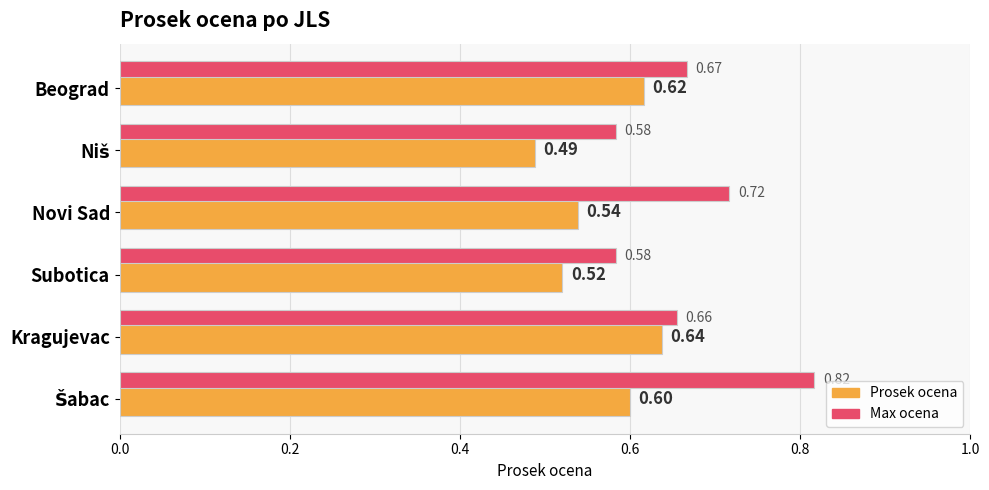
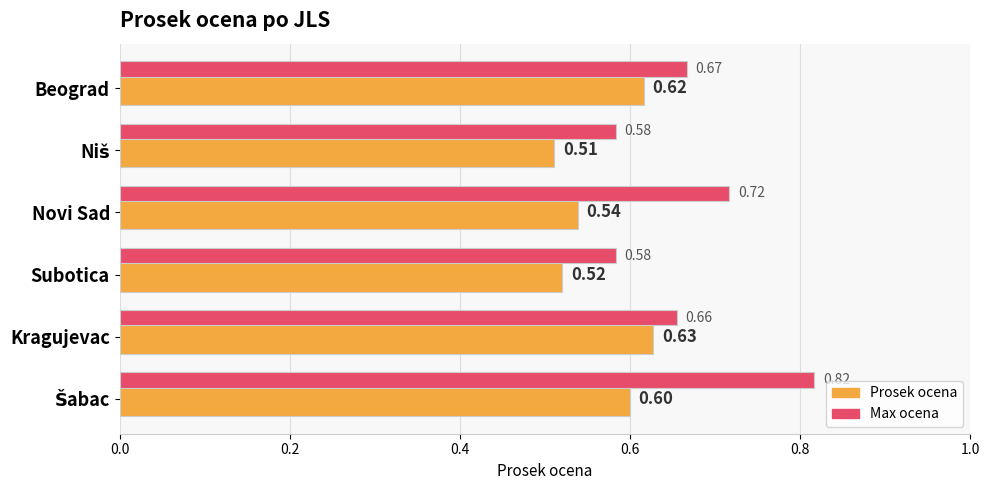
Prosek ocena, Niš: 0.49 -> 0.51
Prosek ocena, Kragujevac: 0.64 -> 0.63
